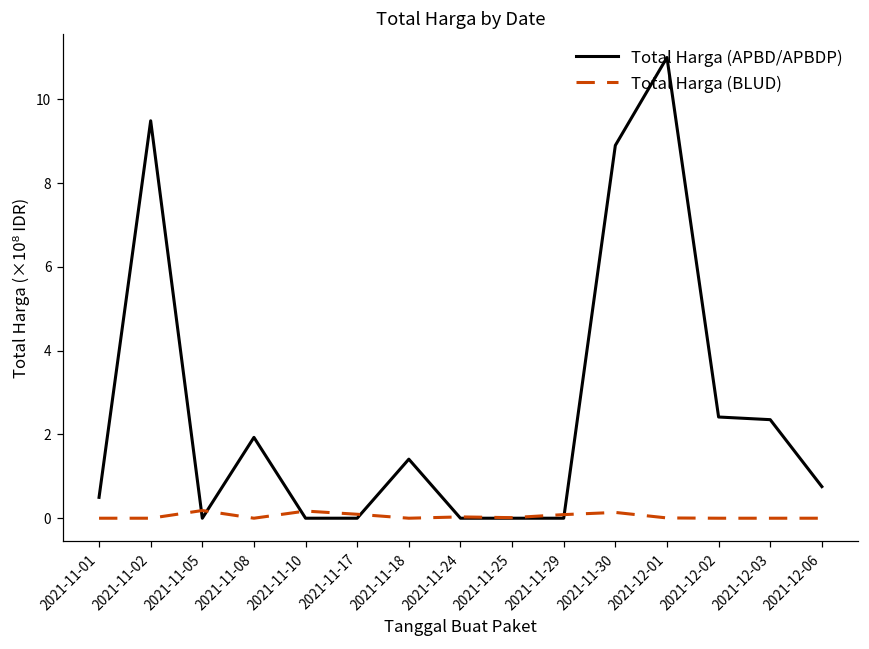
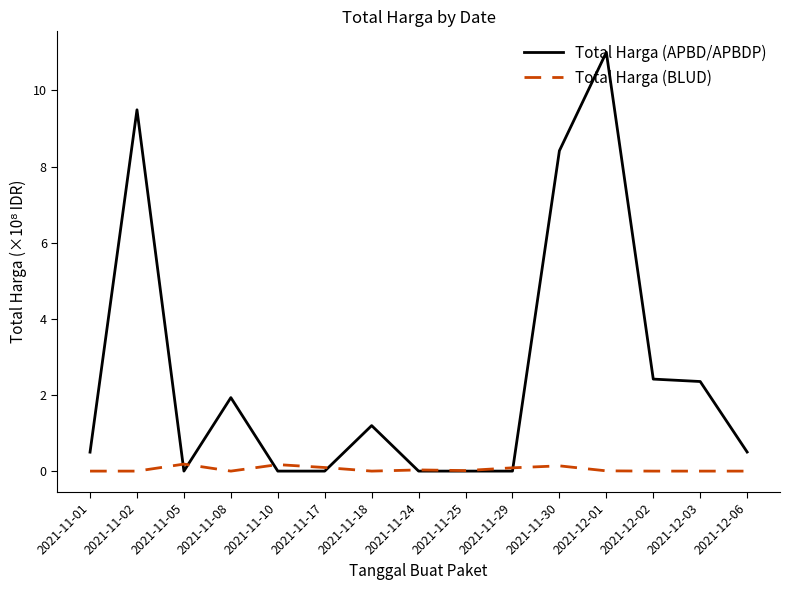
Total Harga (APBD/APBDP), 2021-11-18: 1.4 -> 1.2
Total Harga (APBD/APBDP), 2021-11-30: 8.9 -> 8.4
Total Harga (APBD/APBDP), 2021-12-06: 0.8 -> 0.5
